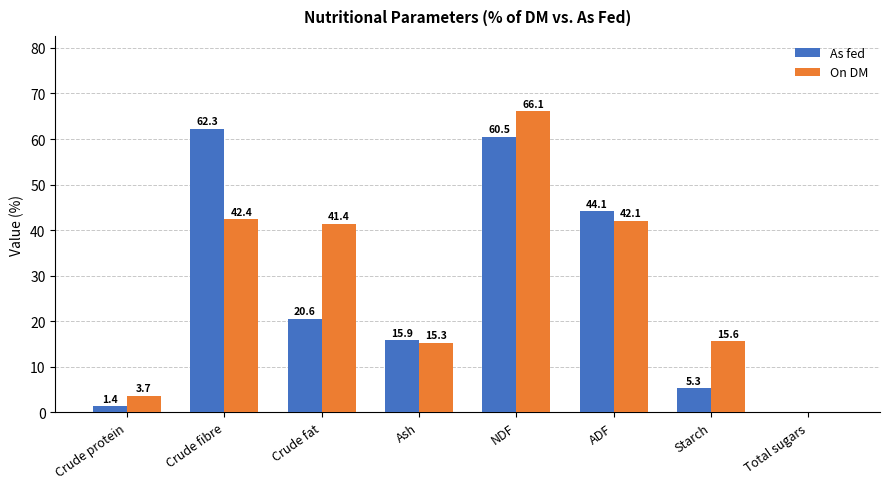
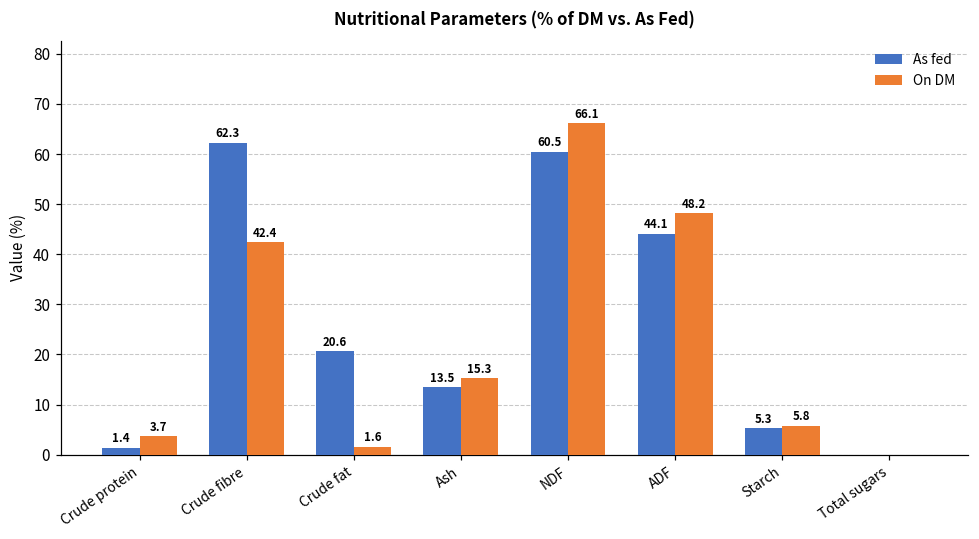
On DM, Crude fat: 41.4 -> 1.6
As fed, Ash: 15.9 -> 13.5
On DM, ADF: 42.1 -> 48.2
On DM, Starch: 15.6 -> 5.8
